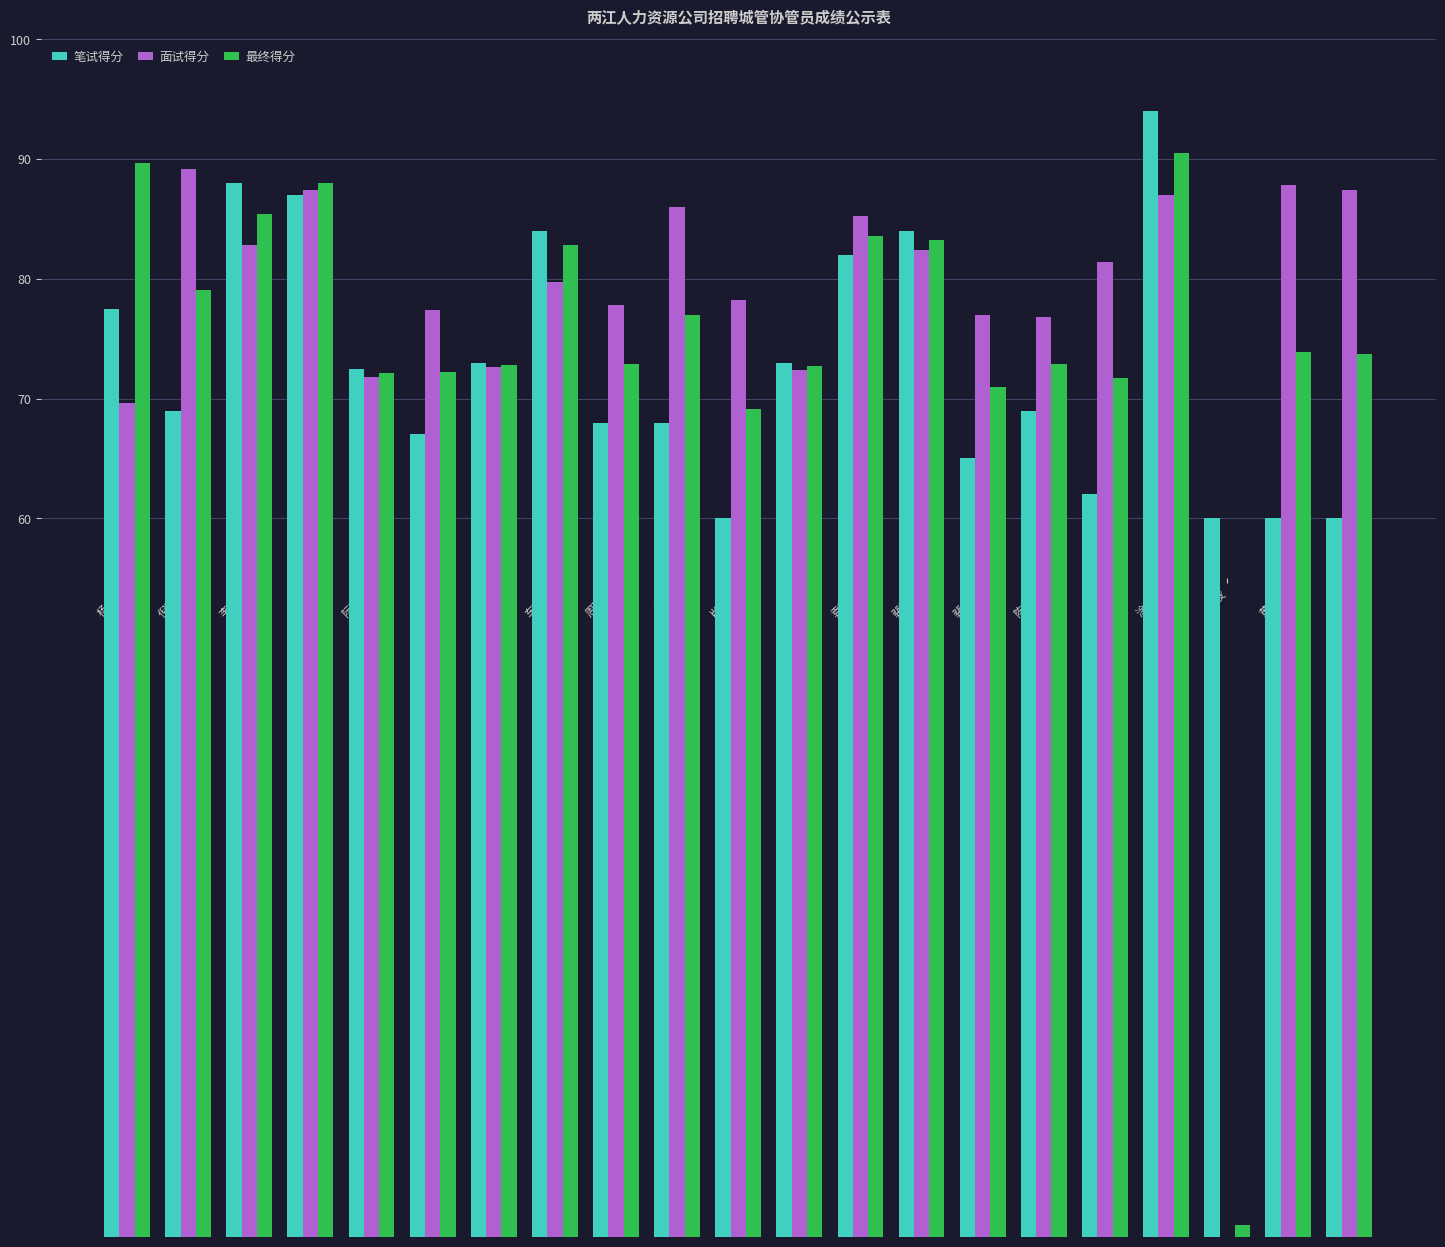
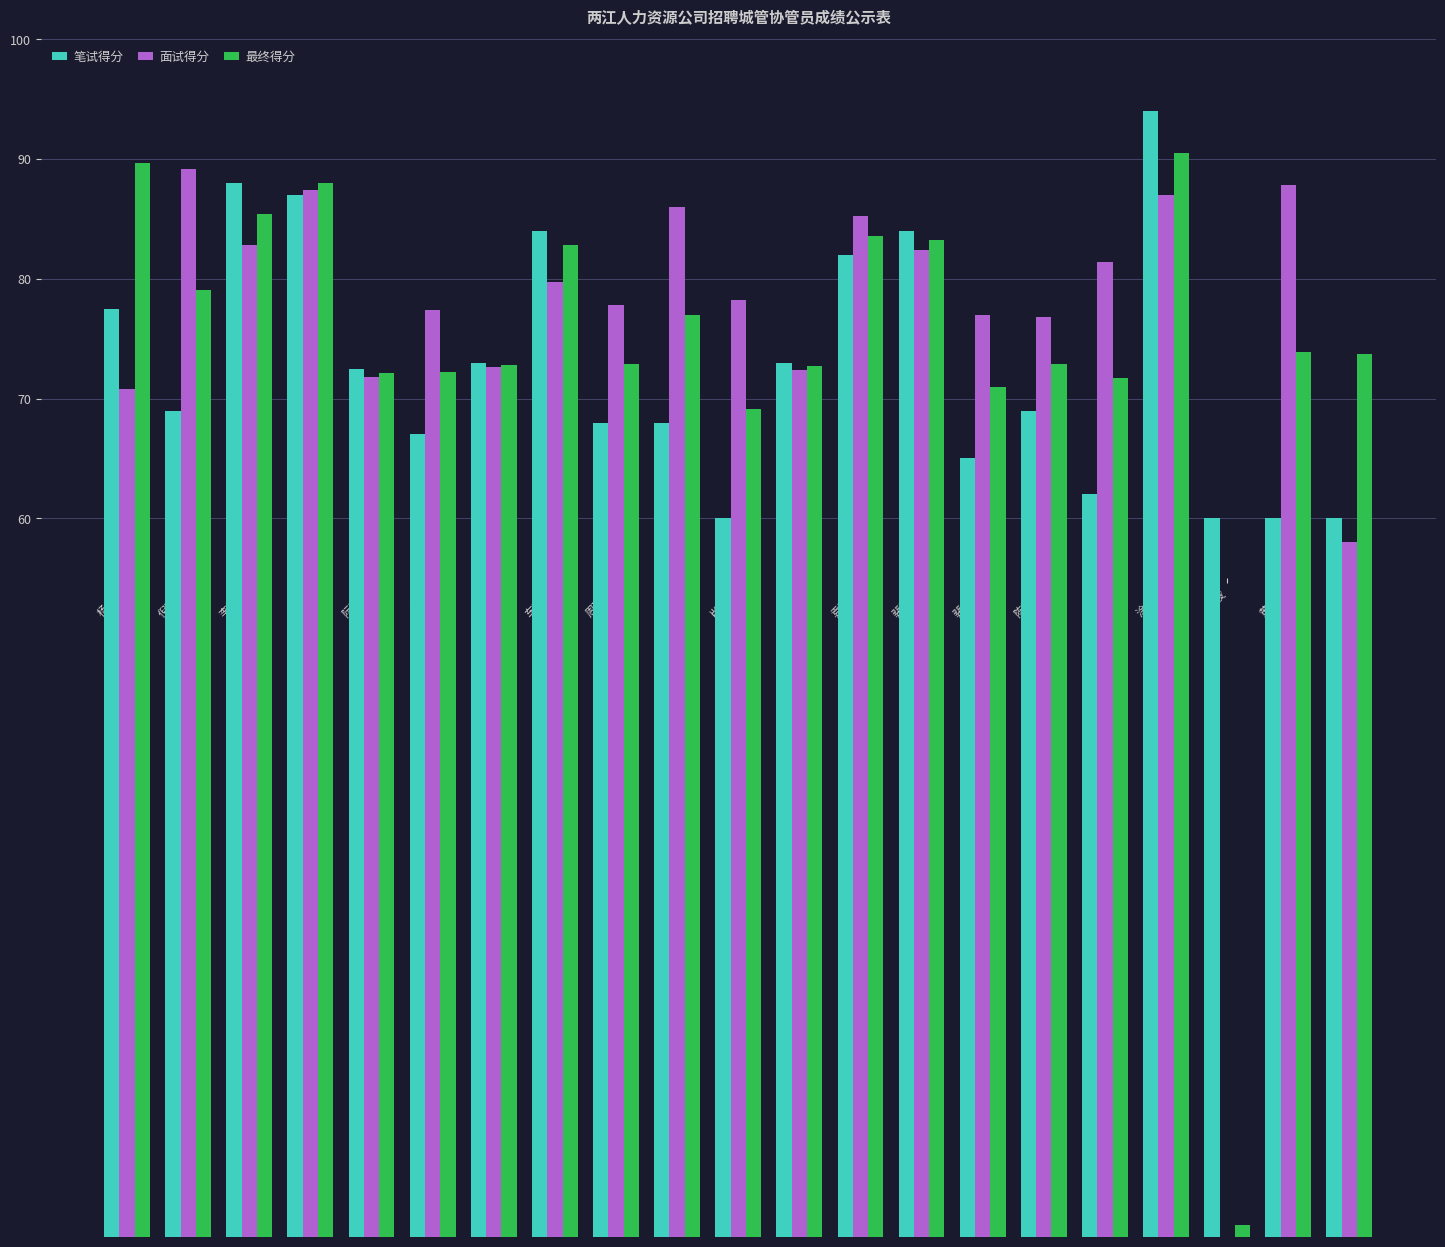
面试得分, 杨忠福: 69.6 -> 70.8
面试得分, 陈浩: 87.4 -> 58.0
